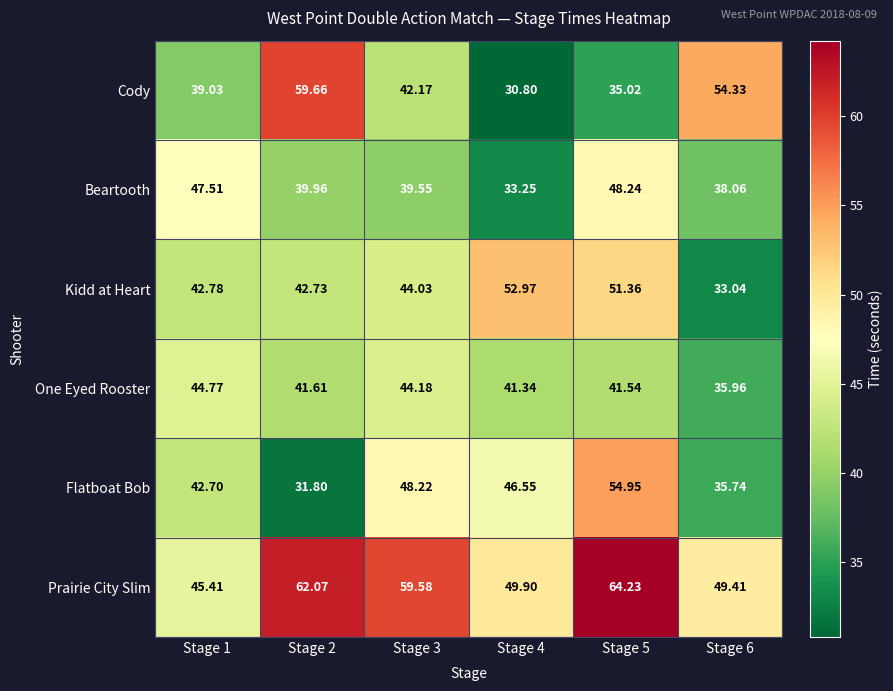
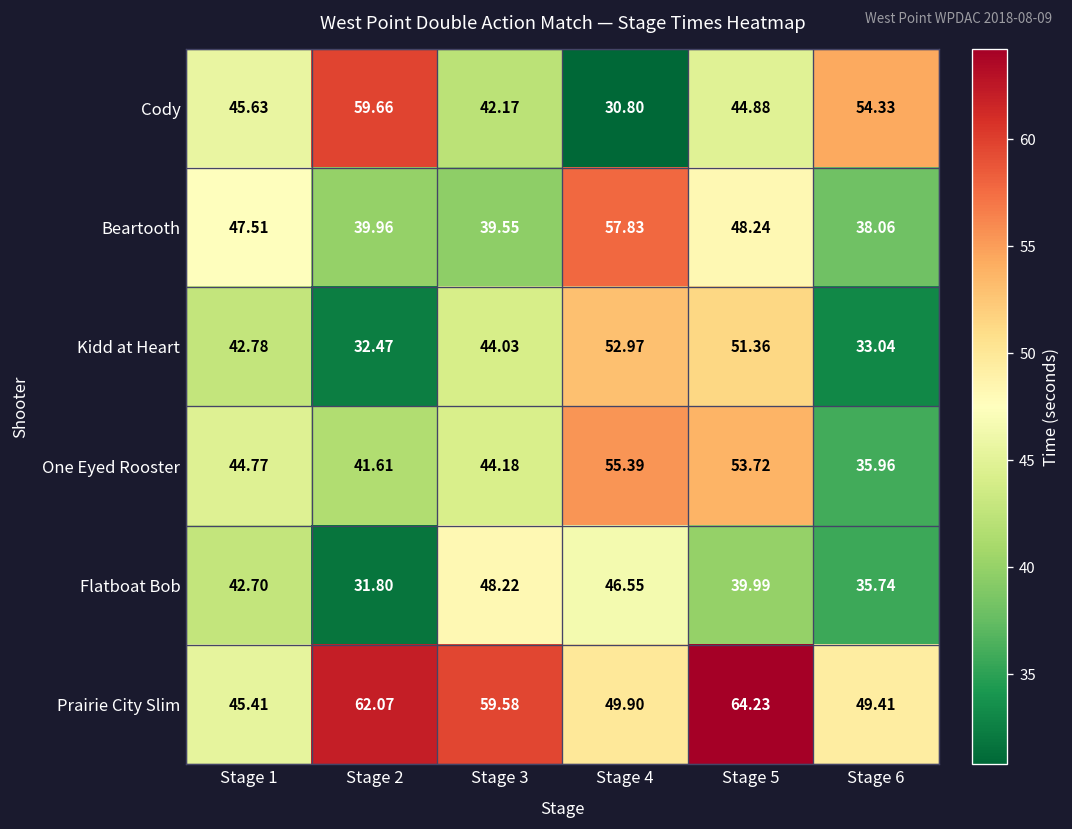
Cody, Stage 1: 39.03 -> 45.63
Cody, Stage 5: 35.02 -> 44.88
Beartooth, Stage 4: 33.25 -> 57.83
Kidd at Heart, Stage 2: 42.73 -> 32.47
One Eyed Rooster, Stage 4: 41.34 -> 55.39
One Eyed Rooster, Stage 5: 41.54 -> 53.72
Flatboat Bob, Stage 5: 54.95 -> 39.99
